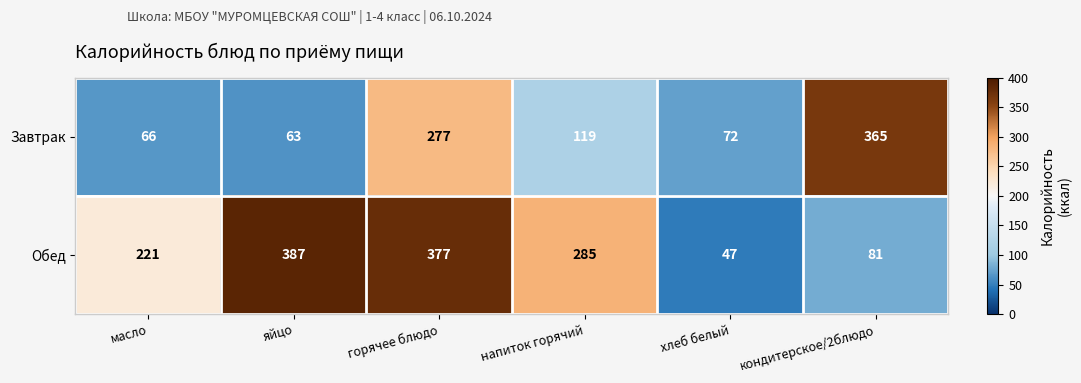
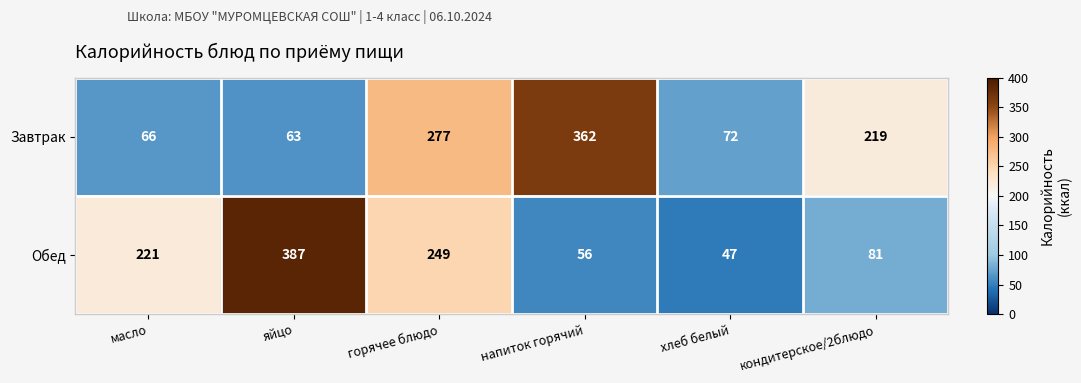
Завтрак, напиток горячий: 119 -> 362
Завтрак, кондитерское/2блюдо: 365 -> 219
Обед, горячее блюдо: 377 -> 249
Обед, напиток горячий: 285 -> 56
